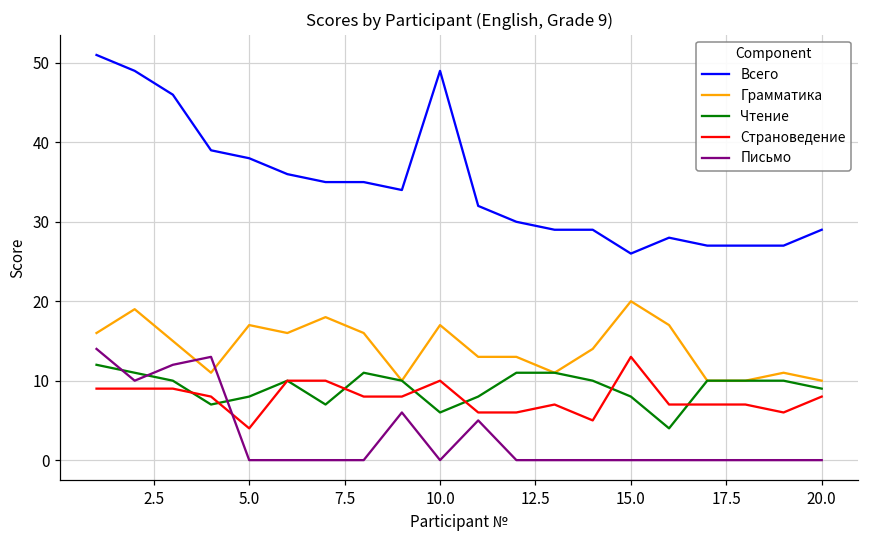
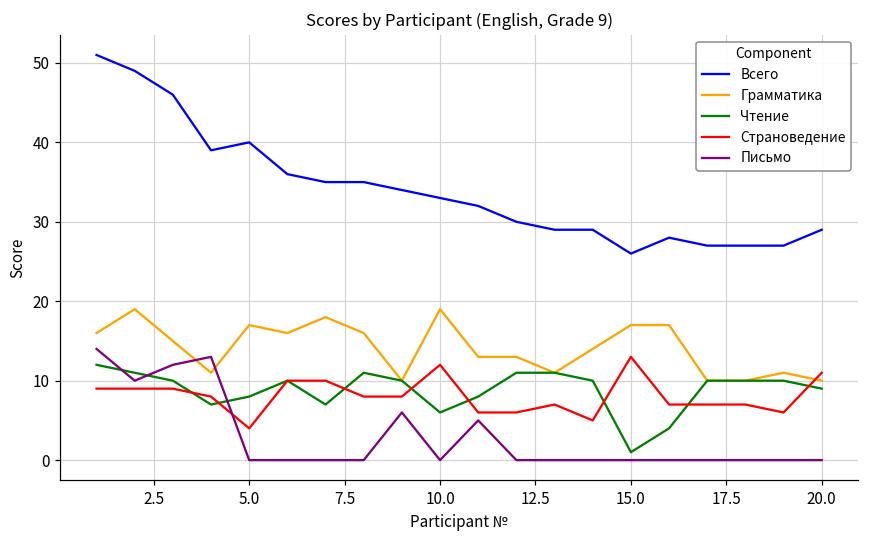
Всего, 5.0: 38 -> 40
Всего, 10.0: 49 -> 33
Грамматика, 10.0: 17 -> 19
Страноведение, 10.0: 10 -> 12
Грамматика, 15.0: 20 -> 17
Чтение, 15.0: 8 -> 1
Страноведение, 20.0: 8 -> 11
